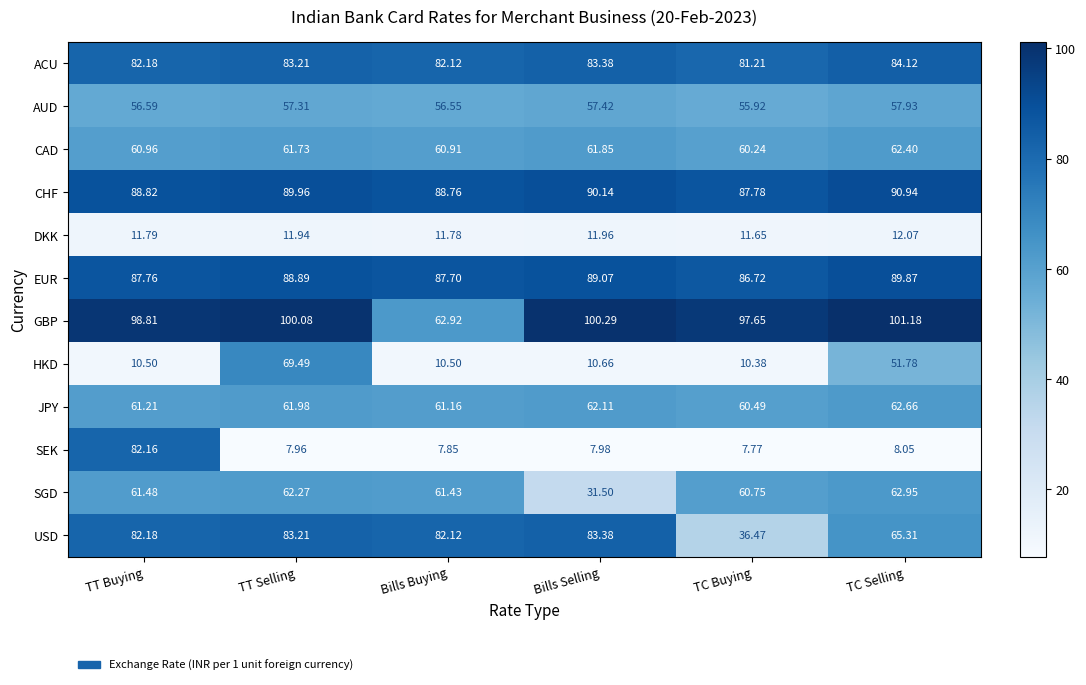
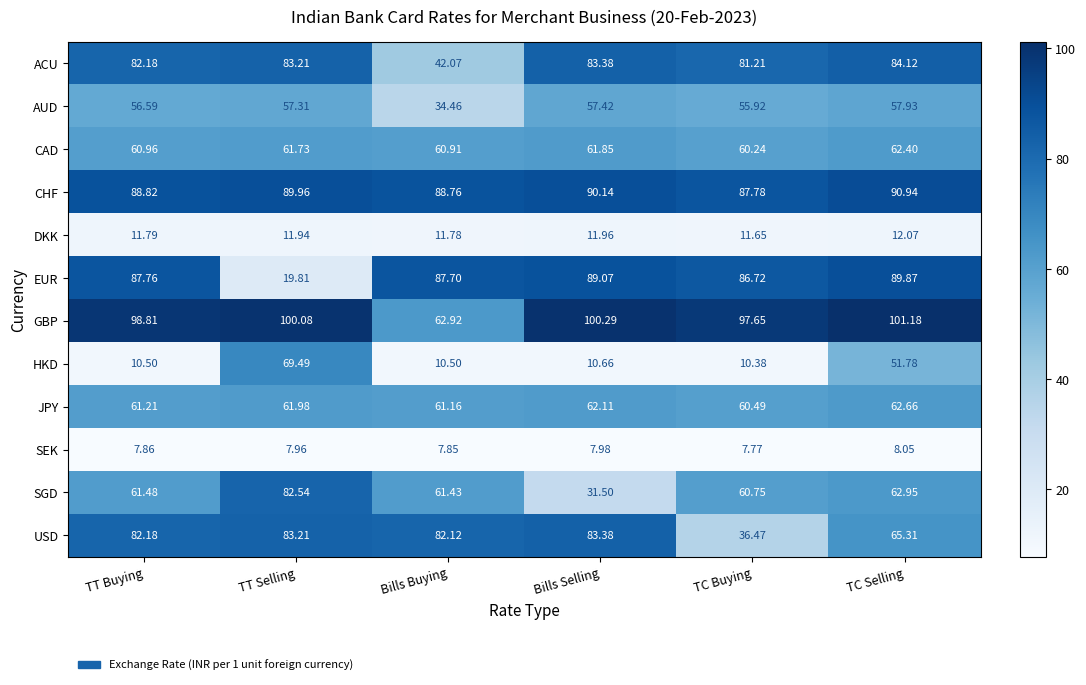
ACU, Bills Buying: 82.12 -> 42.07
AUD, Bills Buying: 56.55 -> 34.46
EUR, TT Selling: 88.89 -> 19.81
SEK, TT Buying: 82.16 -> 7.86
SGD, TT Selling: 62.27 -> 82.54
